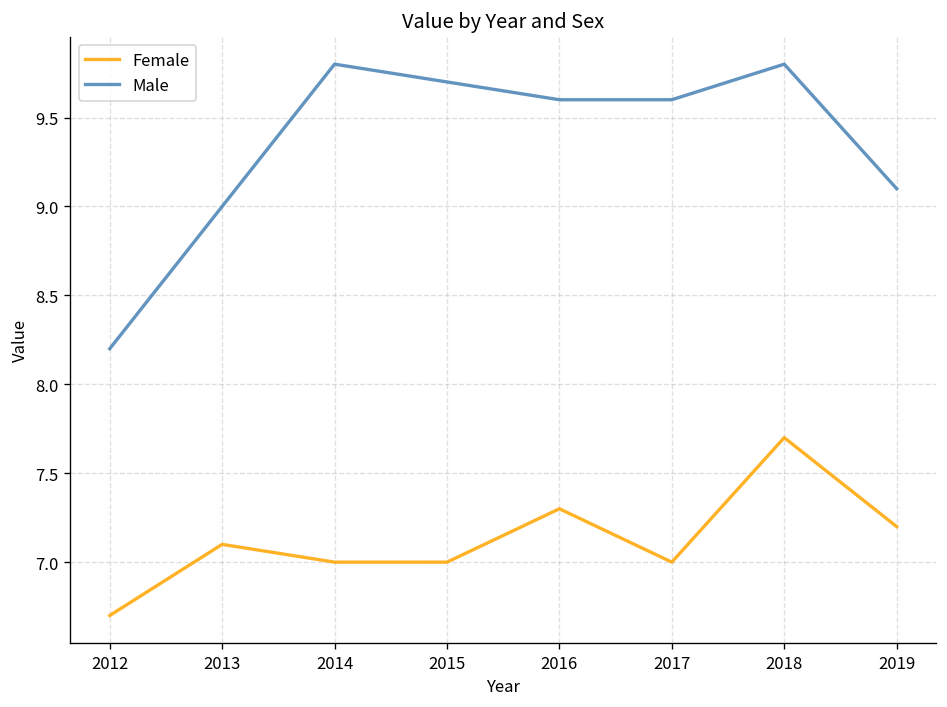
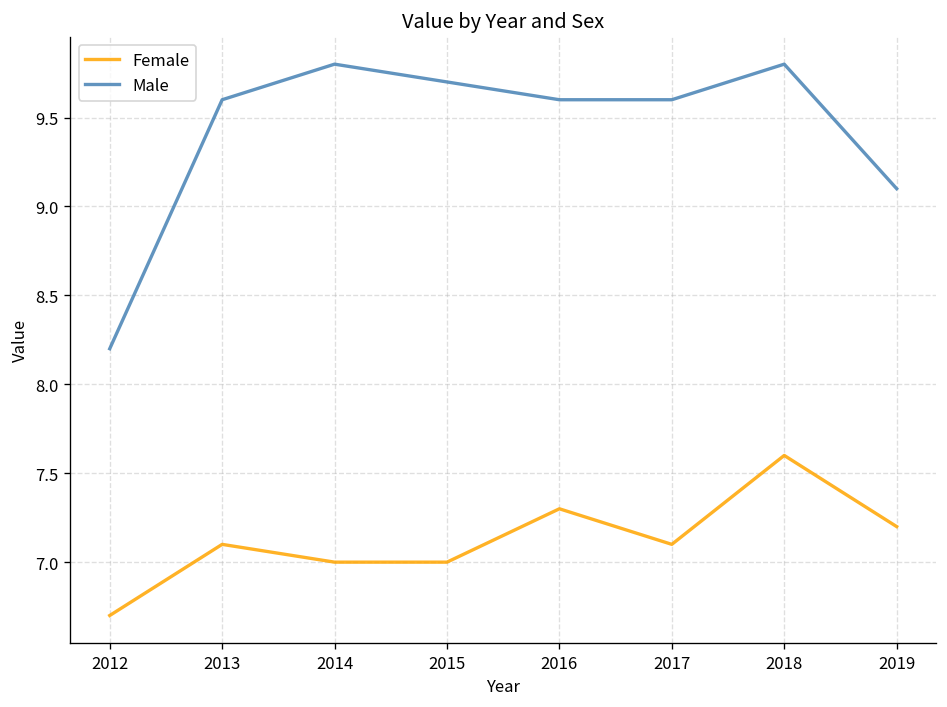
Male, 2013: 9.0 -> 9.6
Female, 2017: 7.0 -> 7.1
Female, 2018: 7.7 -> 7.6
